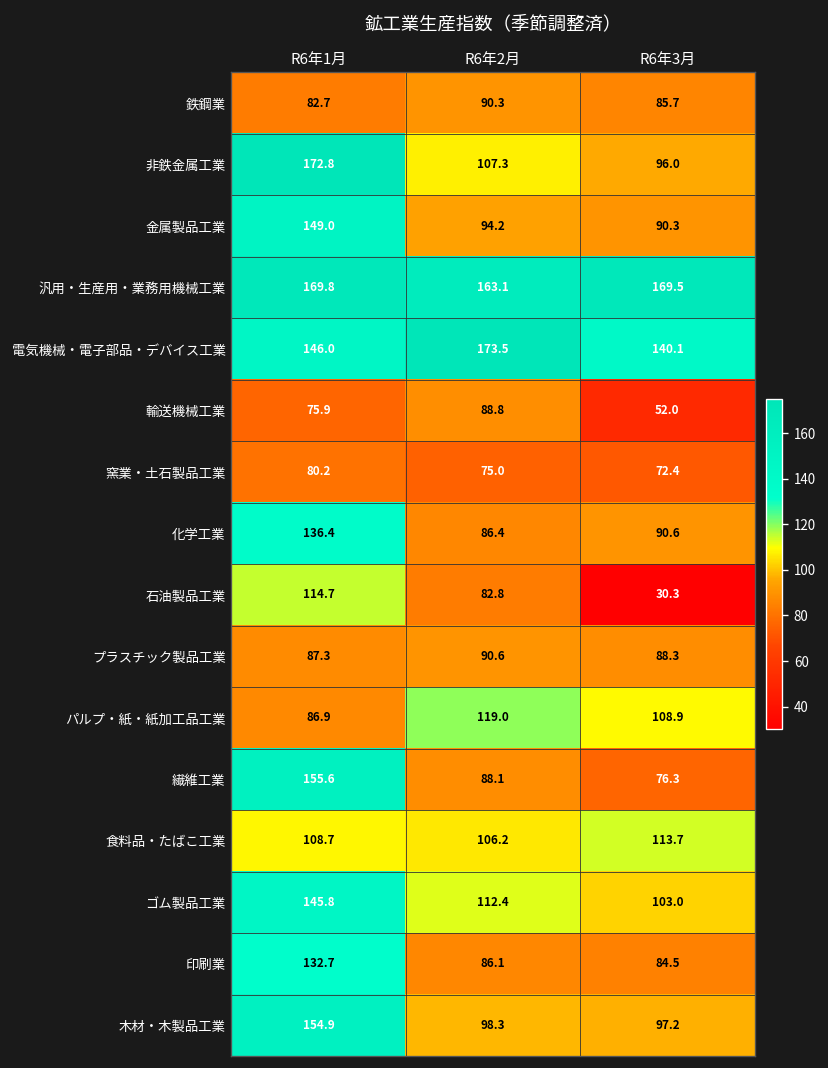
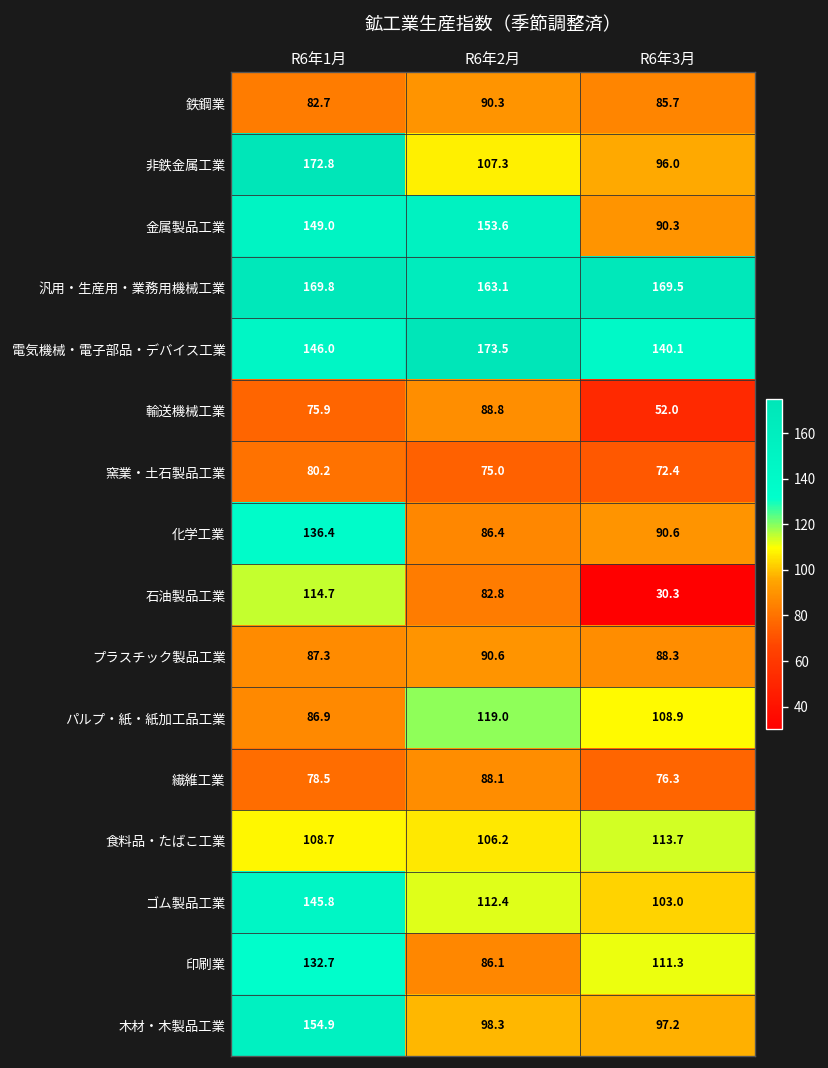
金属製品工業, R6年2月: 94.2 -> 153.6
繊維工業, R6年1月: 155.6 -> 78.5
印刷業, R6年3月: 84.5 -> 111.3
